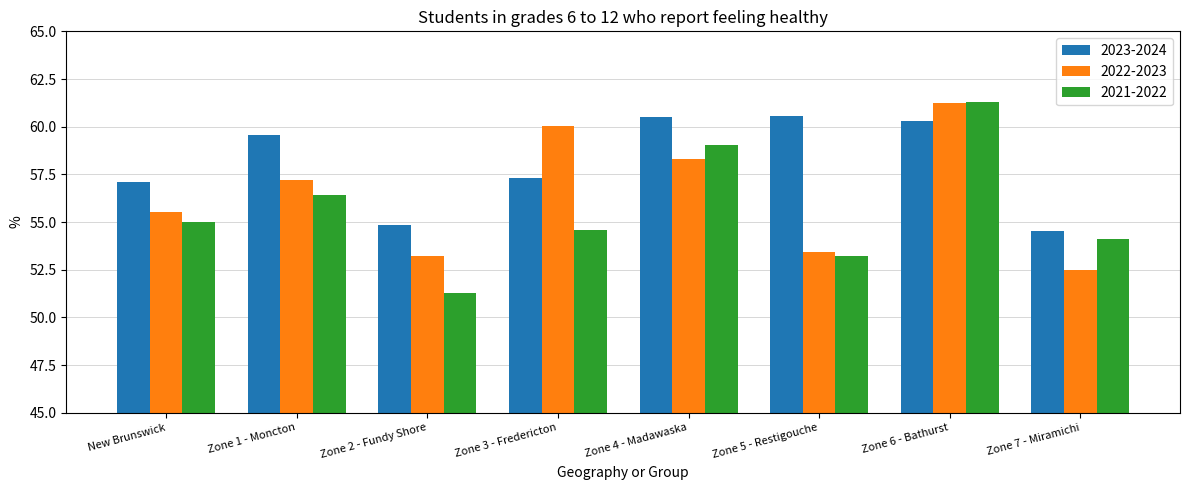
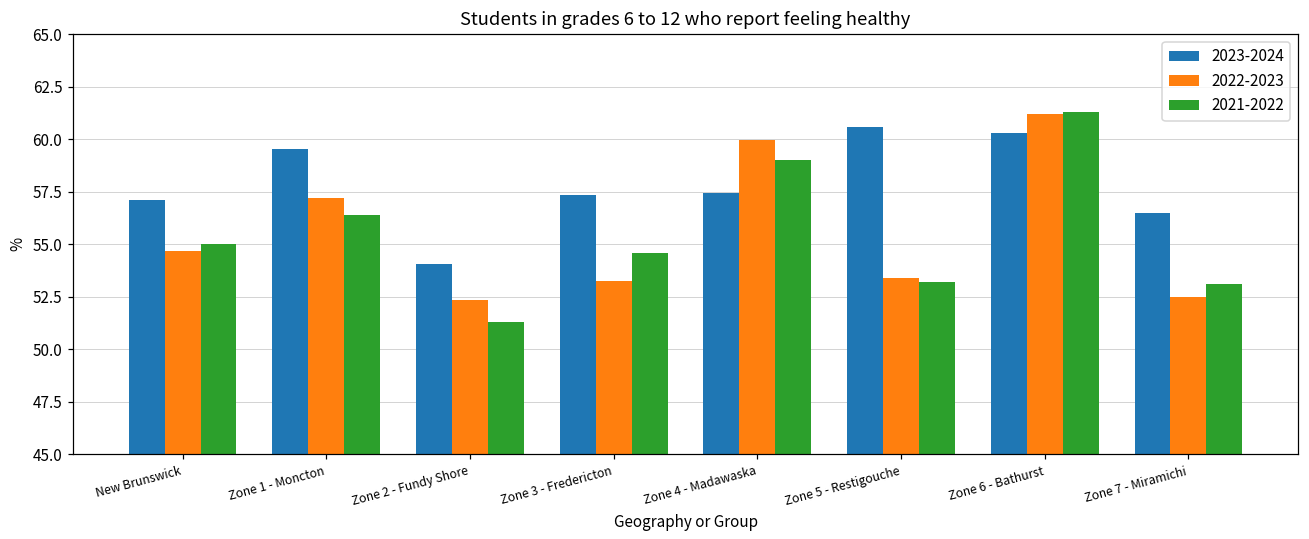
2022-2023, New Brunswick: 55.5 -> 54.7
2023-2024, Zone 2 - Fundy Shore: 54.8 -> 54.0
2022-2023, Zone 2 - Fundy Shore: 53.2 -> 52.4
2022-2023, Zone 3 - Fredericton: 60.1 -> 53.2
2023-2024, Zone 4 - Madawaska: 60.5 -> 57.4
2022-2023, Zone 4 - Madawaska: 58.3 -> 60.0
2023-2024, Zone 7 - Miramichi: 54.5 -> 56.5
2021-2022, Zone 7 - Miramichi: 54.1 -> 53.1
